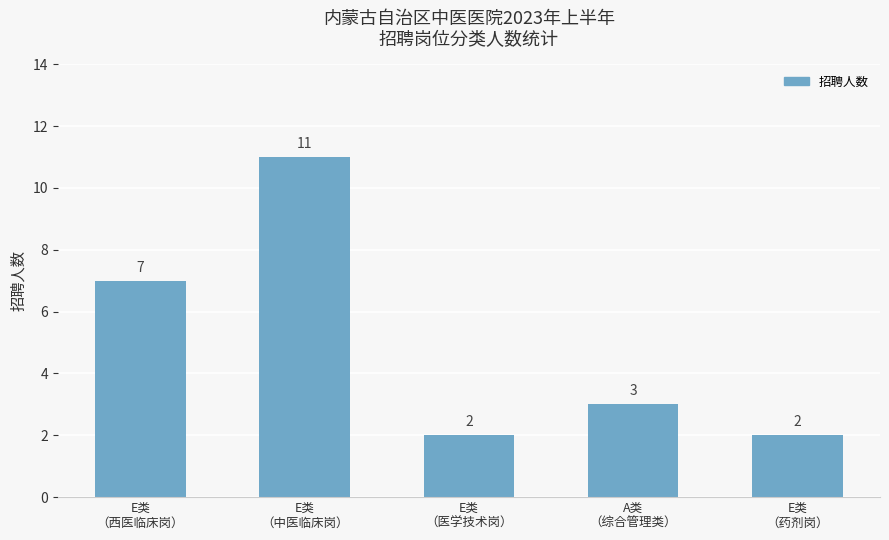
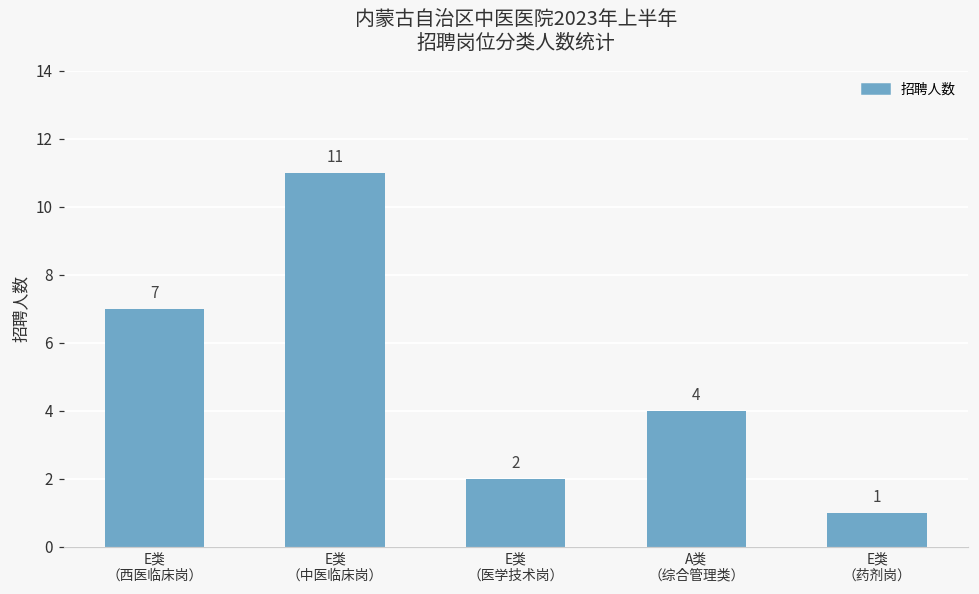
A类 （综合管理类）: 3 -> 4
E类 （药剂岗）: 2 -> 1
